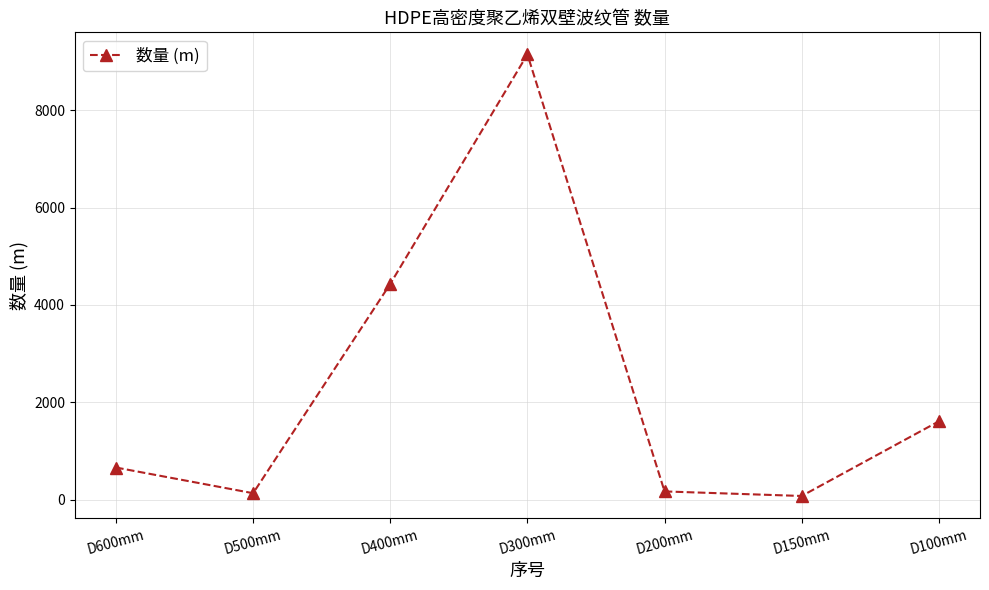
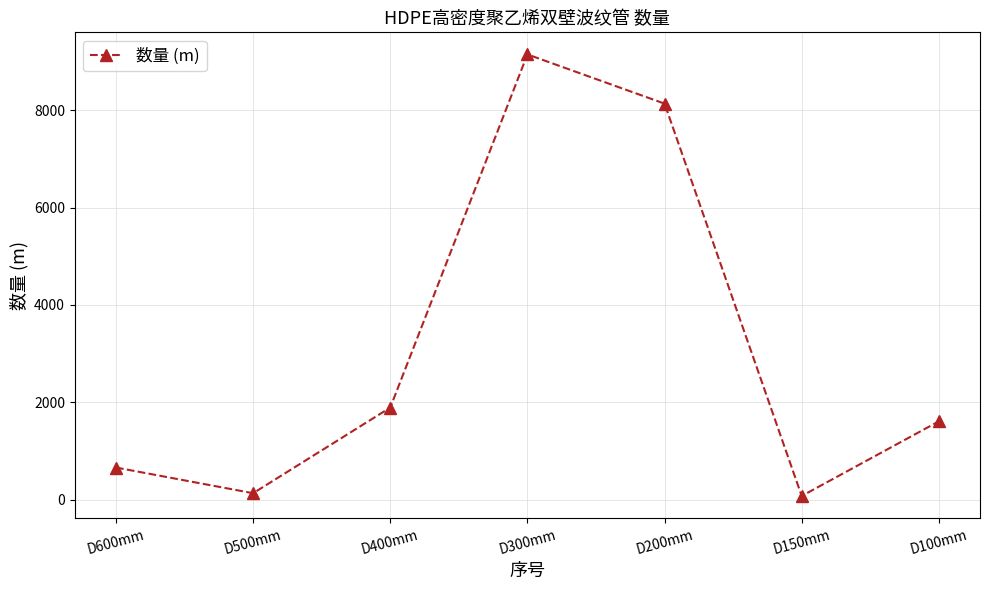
D400mm: 4400 -> 1900
D200mm: 200 -> 8100
